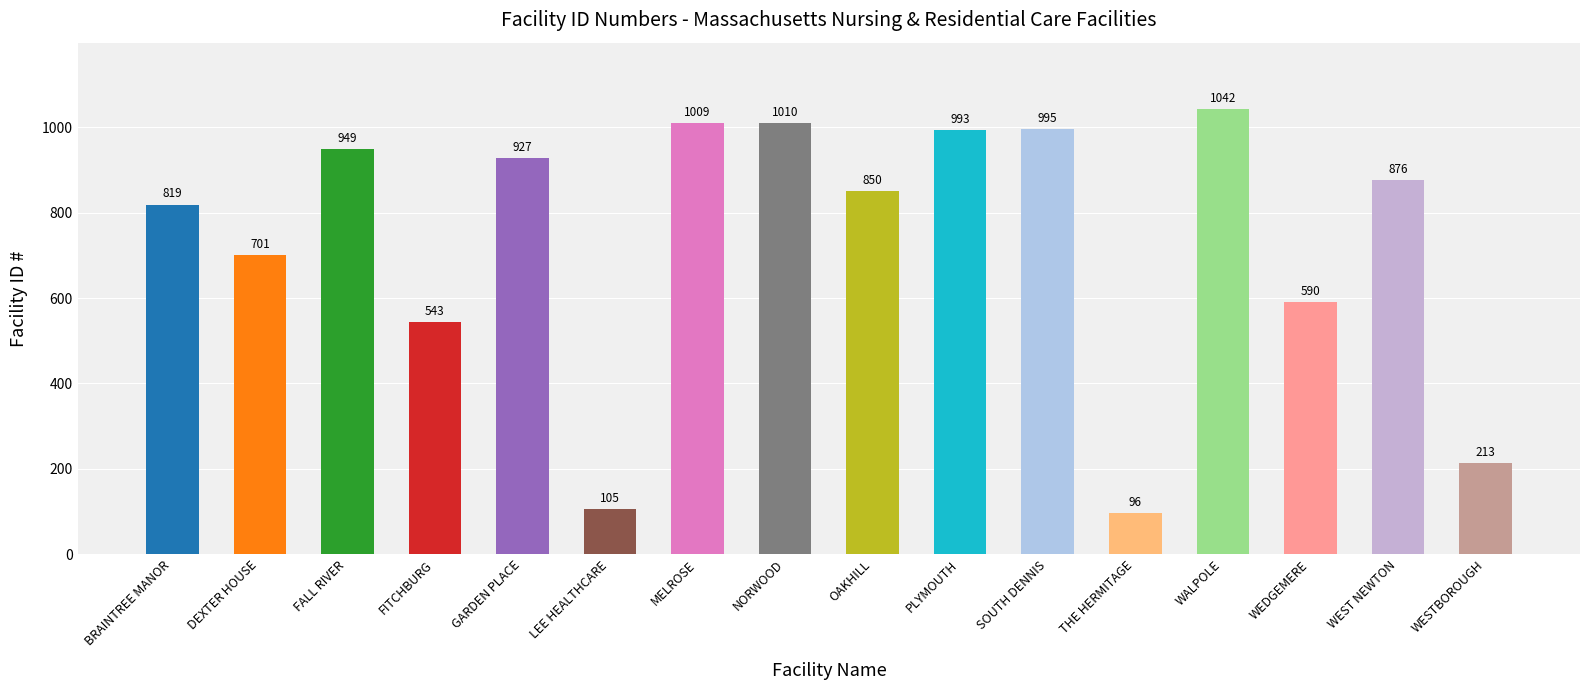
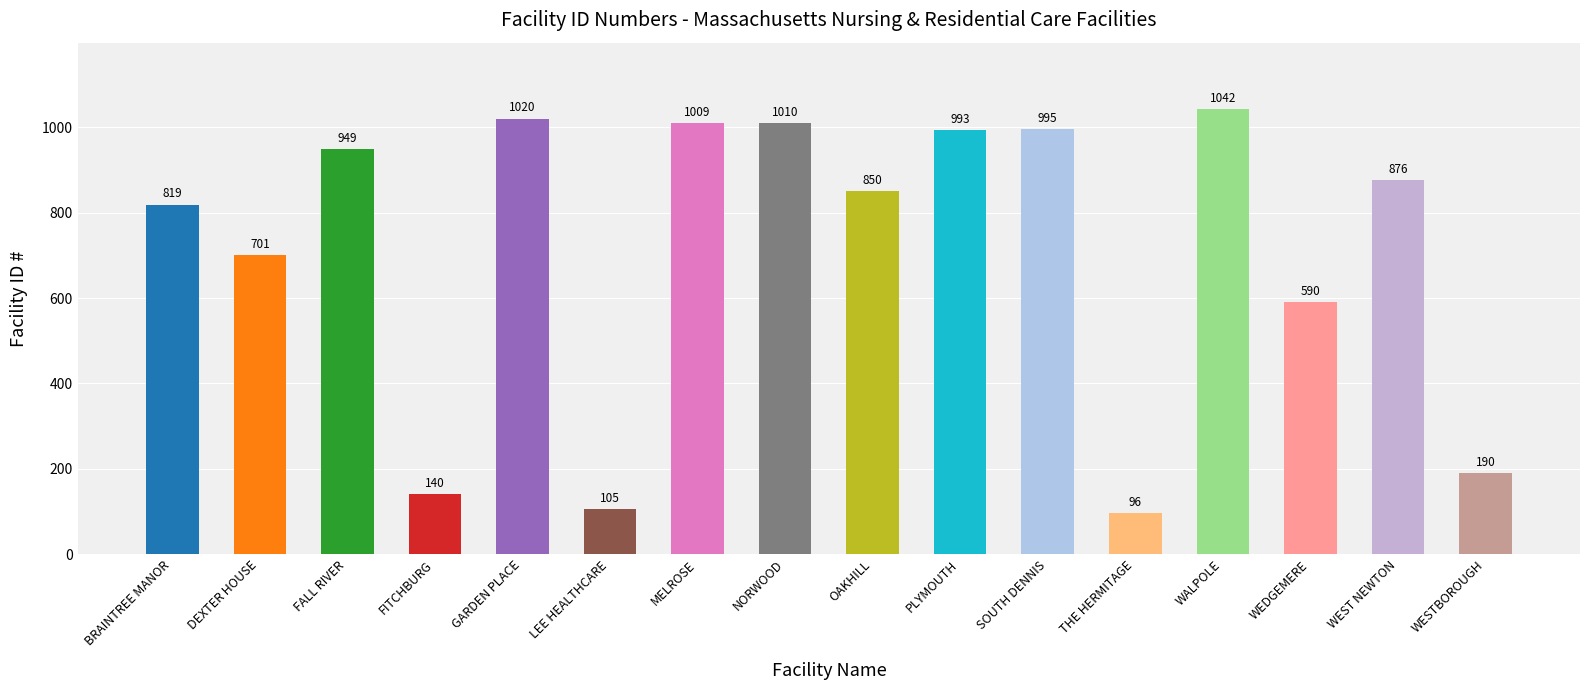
FITCHBURG: 543 -> 140
GARDEN PLACE: 927 -> 1020
WESTBOROUGH: 213 -> 190
